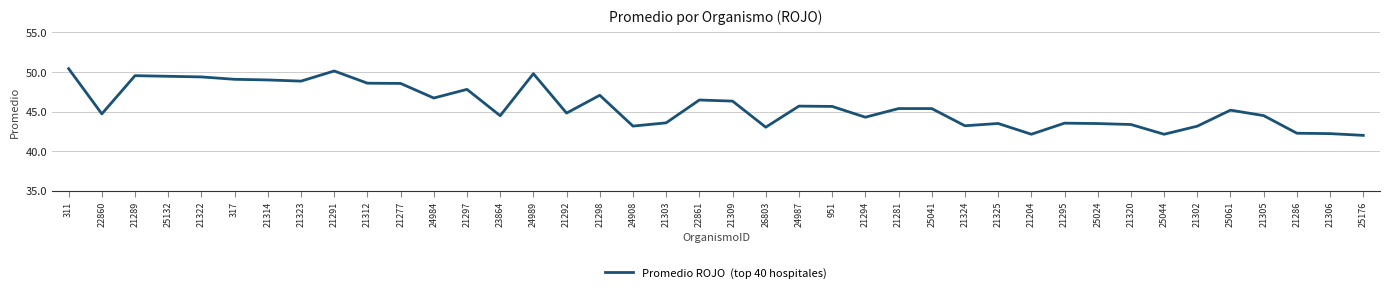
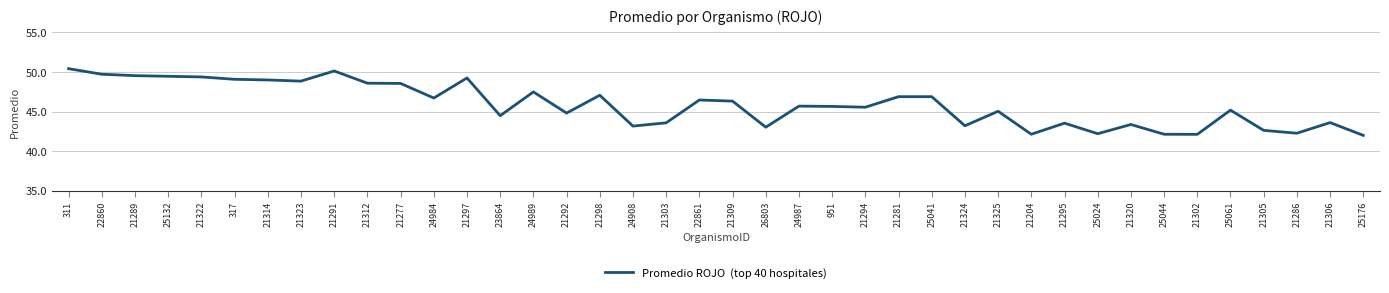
22860: 45 -> 50
21297: 48 -> 49
24989: 50 -> 48
21294: 44 -> 46
21281: 45 -> 47
25041: 45 -> 47
21325: 44 -> 45
25024: 44 -> 42
21302: 43 -> 42
21305: 45 -> 43
21306: 42 -> 44
